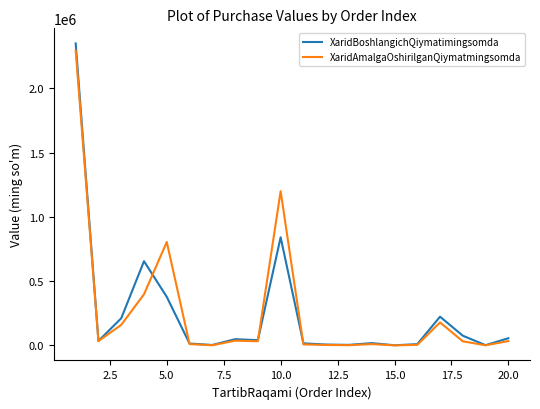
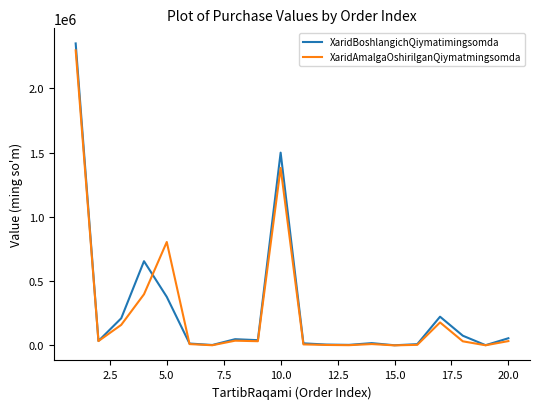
XaridBoshlangichQiymatimingsomda, 10.0: 840000 -> 1500000
XaridAmalgaOshirilganQiymatmingsomda, 10.0: 1200000 -> 1380000
